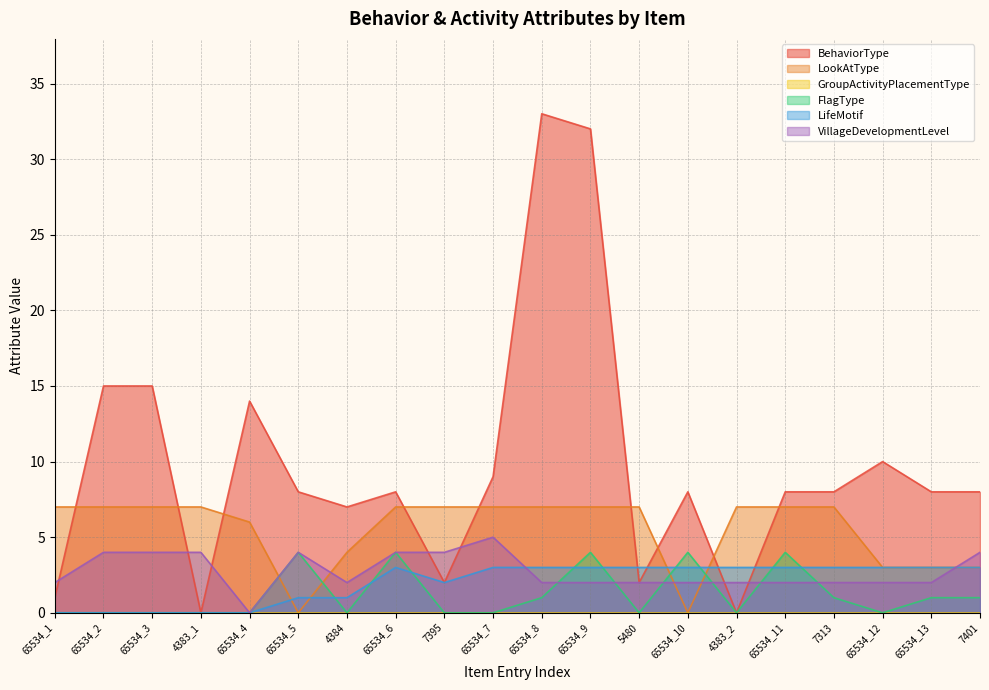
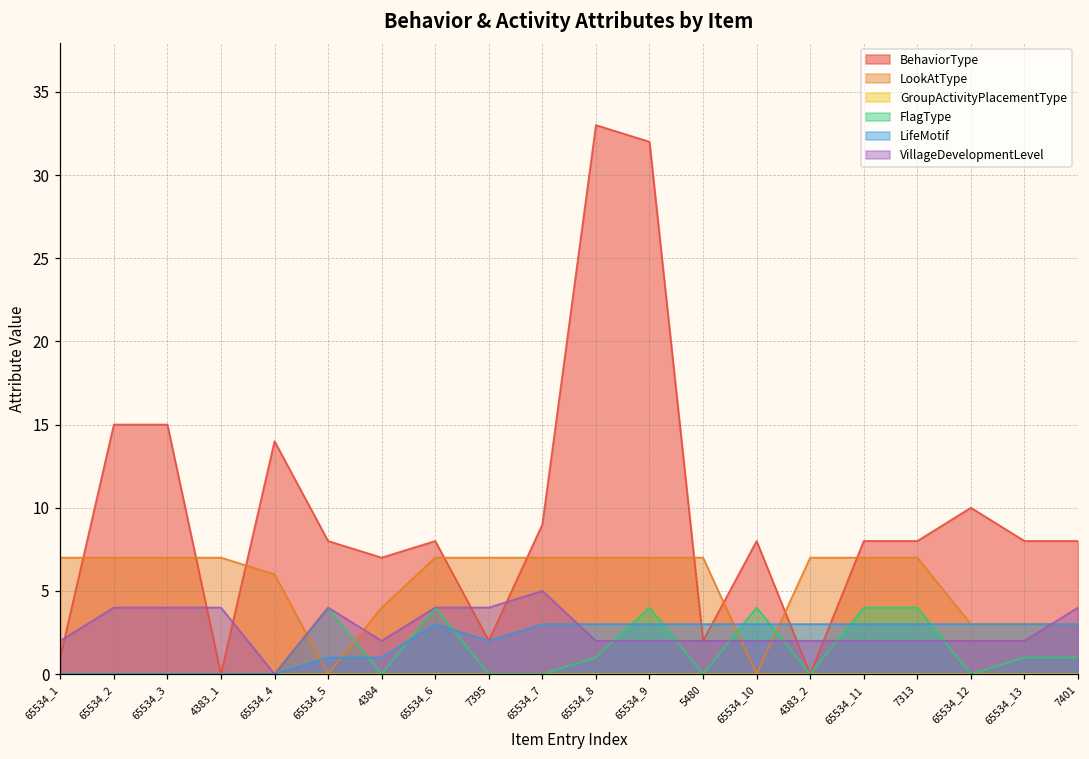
FlagType, 7313: 1 -> 4
